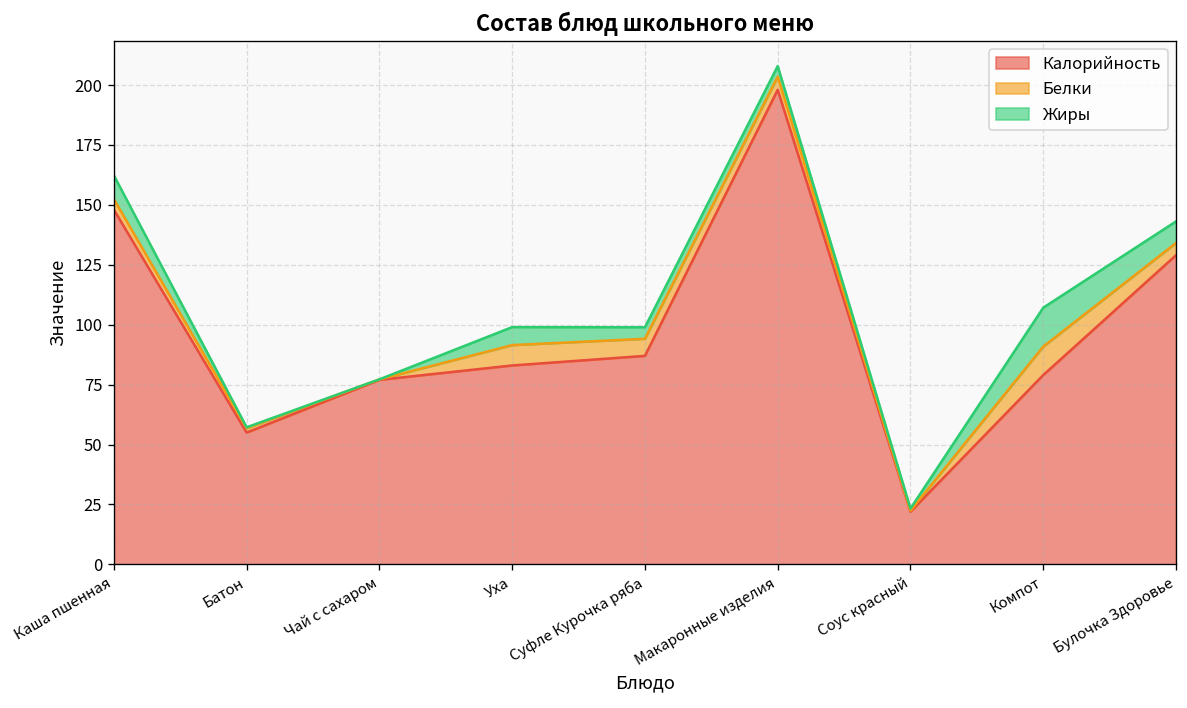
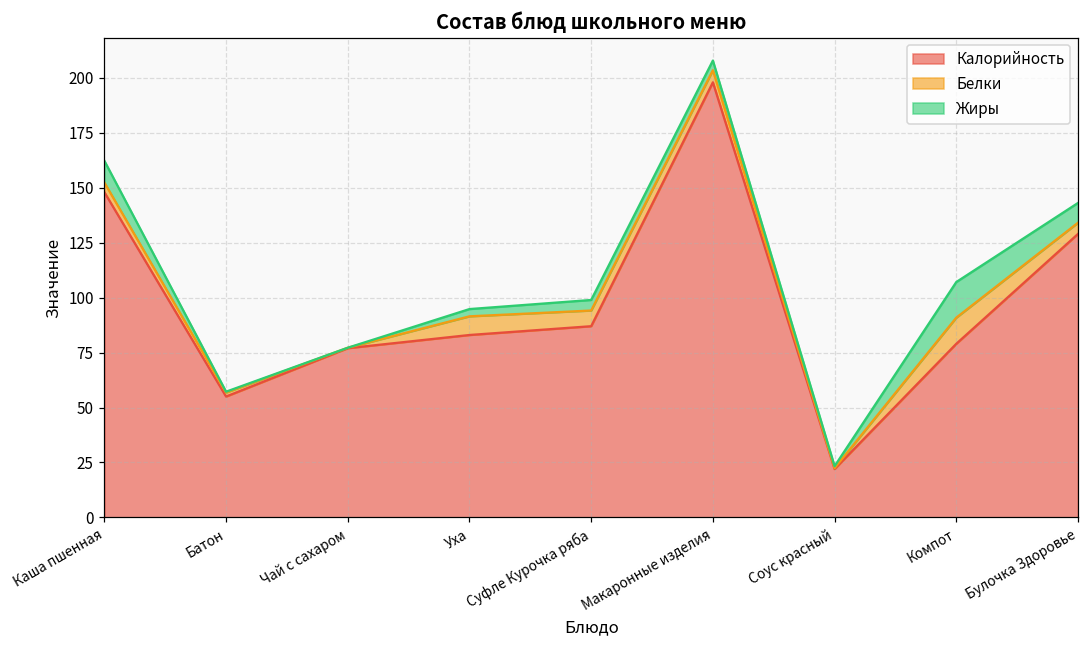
Жиры, Уха: 8 -> 3
